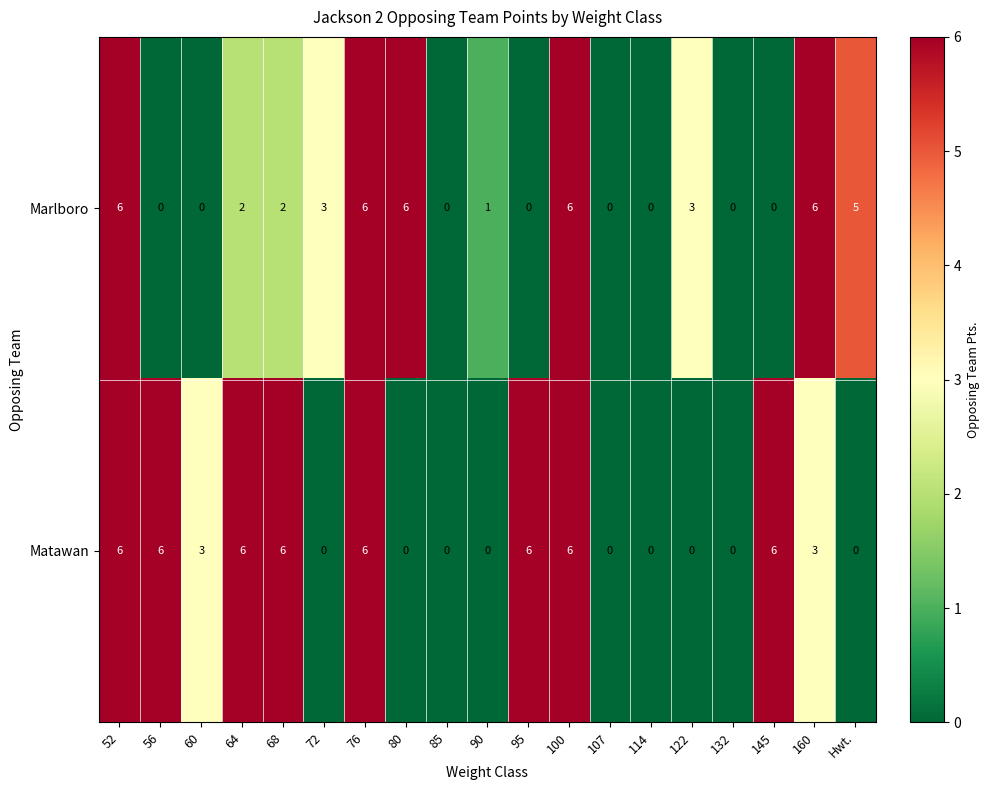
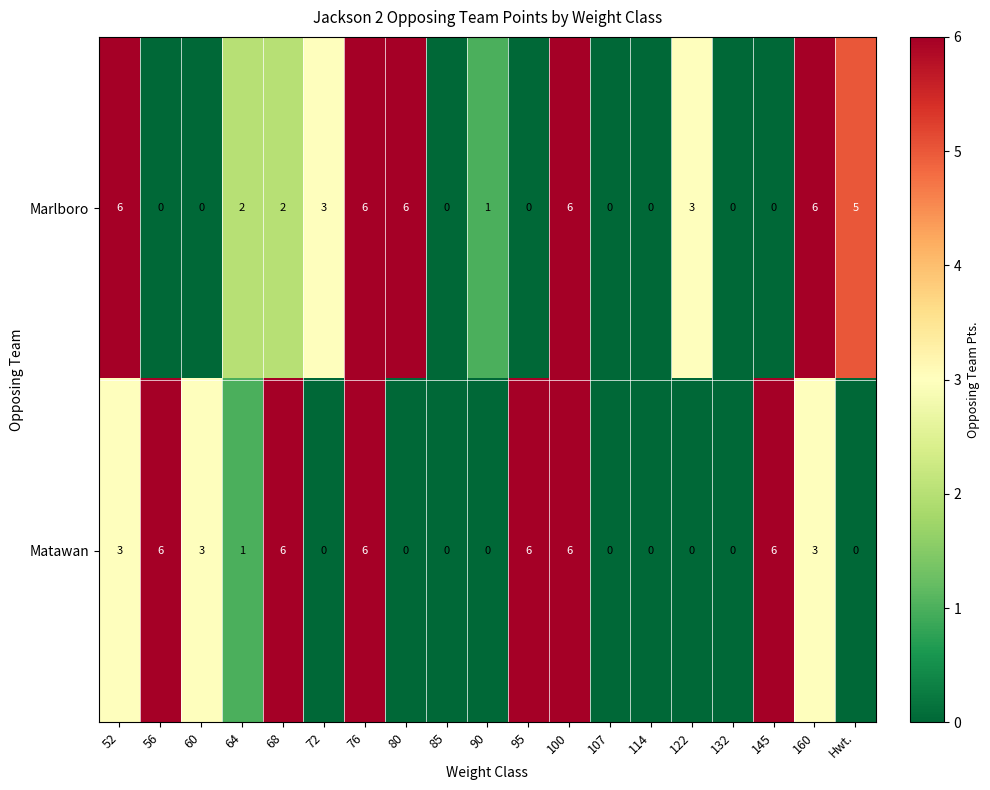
Matawan, 52: 6 -> 3
Matawan, 64: 6 -> 1
